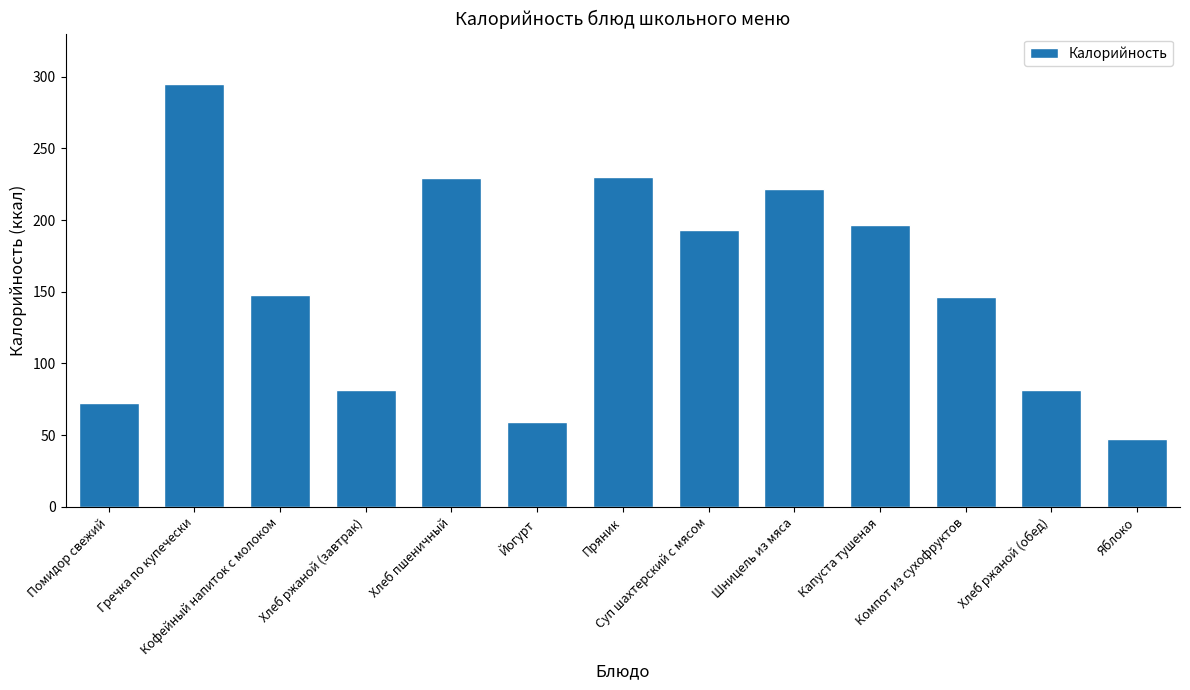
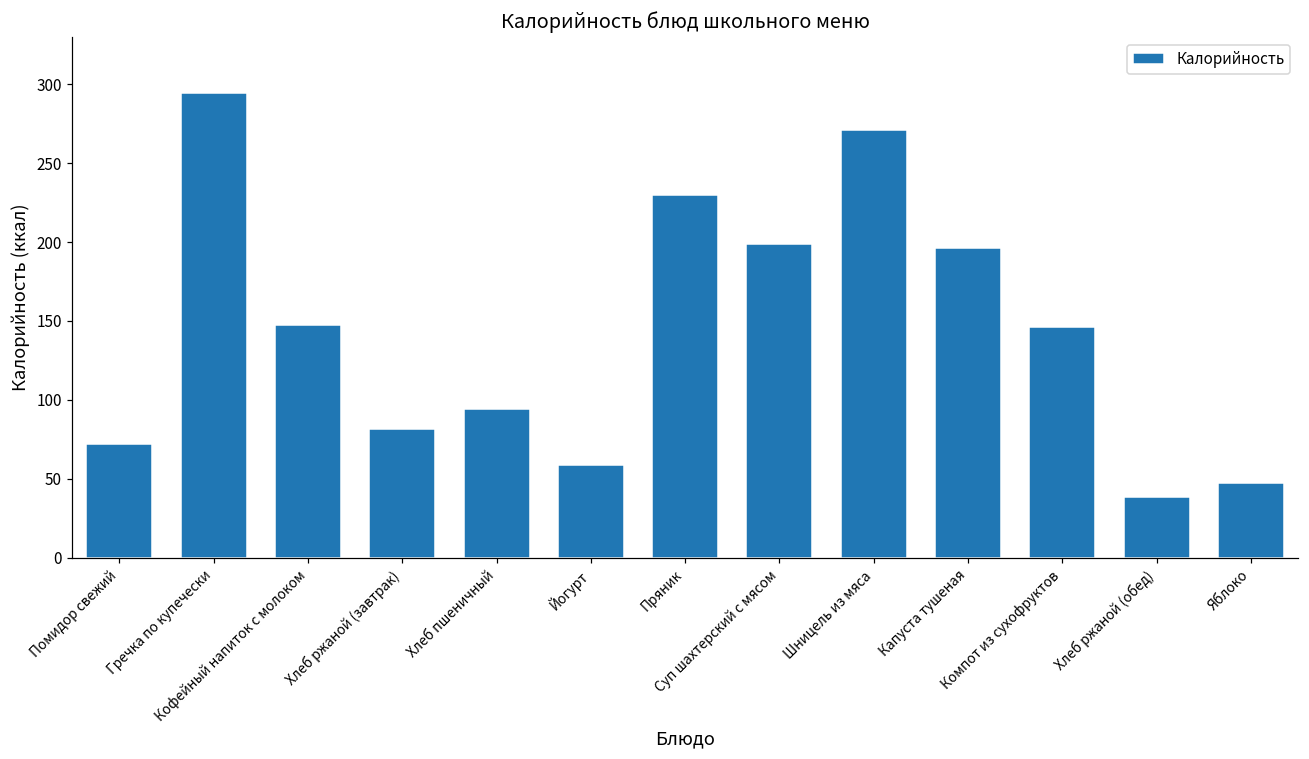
Хлеб пшеничный: 229 -> 94
Суп шахтерский с мясом: 193 -> 199
Шницель из мяса: 222 -> 271
Хлеб ржаной (обед): 82 -> 39
